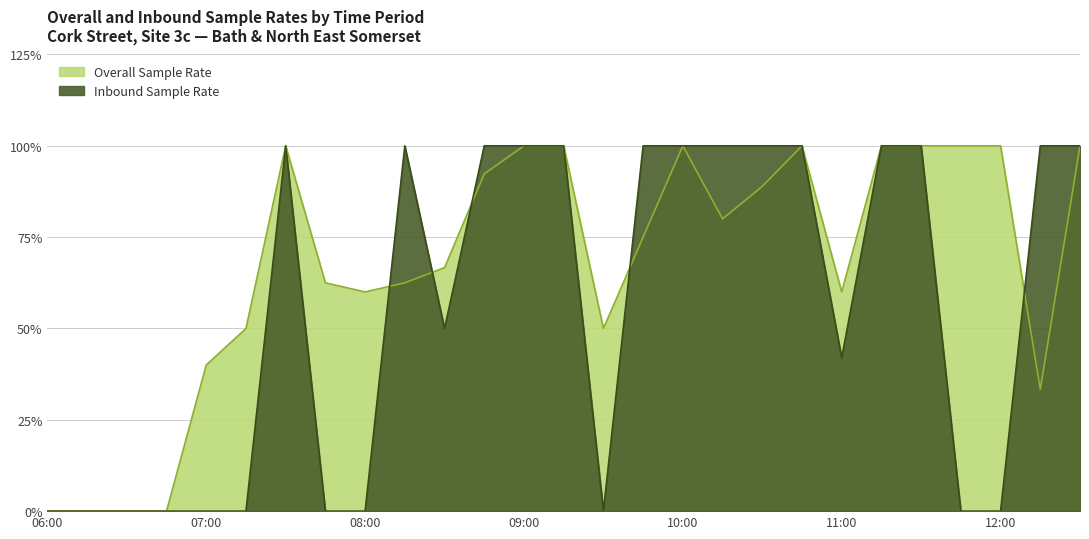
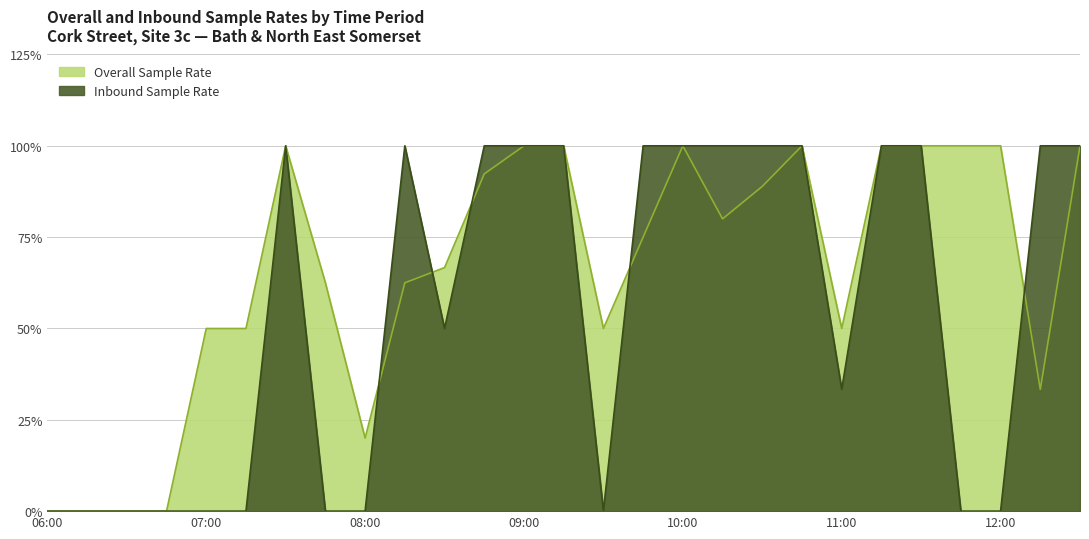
Overall Sample Rate, 07:00: 40% -> 50%
Overall Sample Rate, 08:00: 60% -> 20%
Overall Sample Rate, 11:00: 60% -> 50%
Inbound Sample Rate, 11:00: 42% -> 33%
